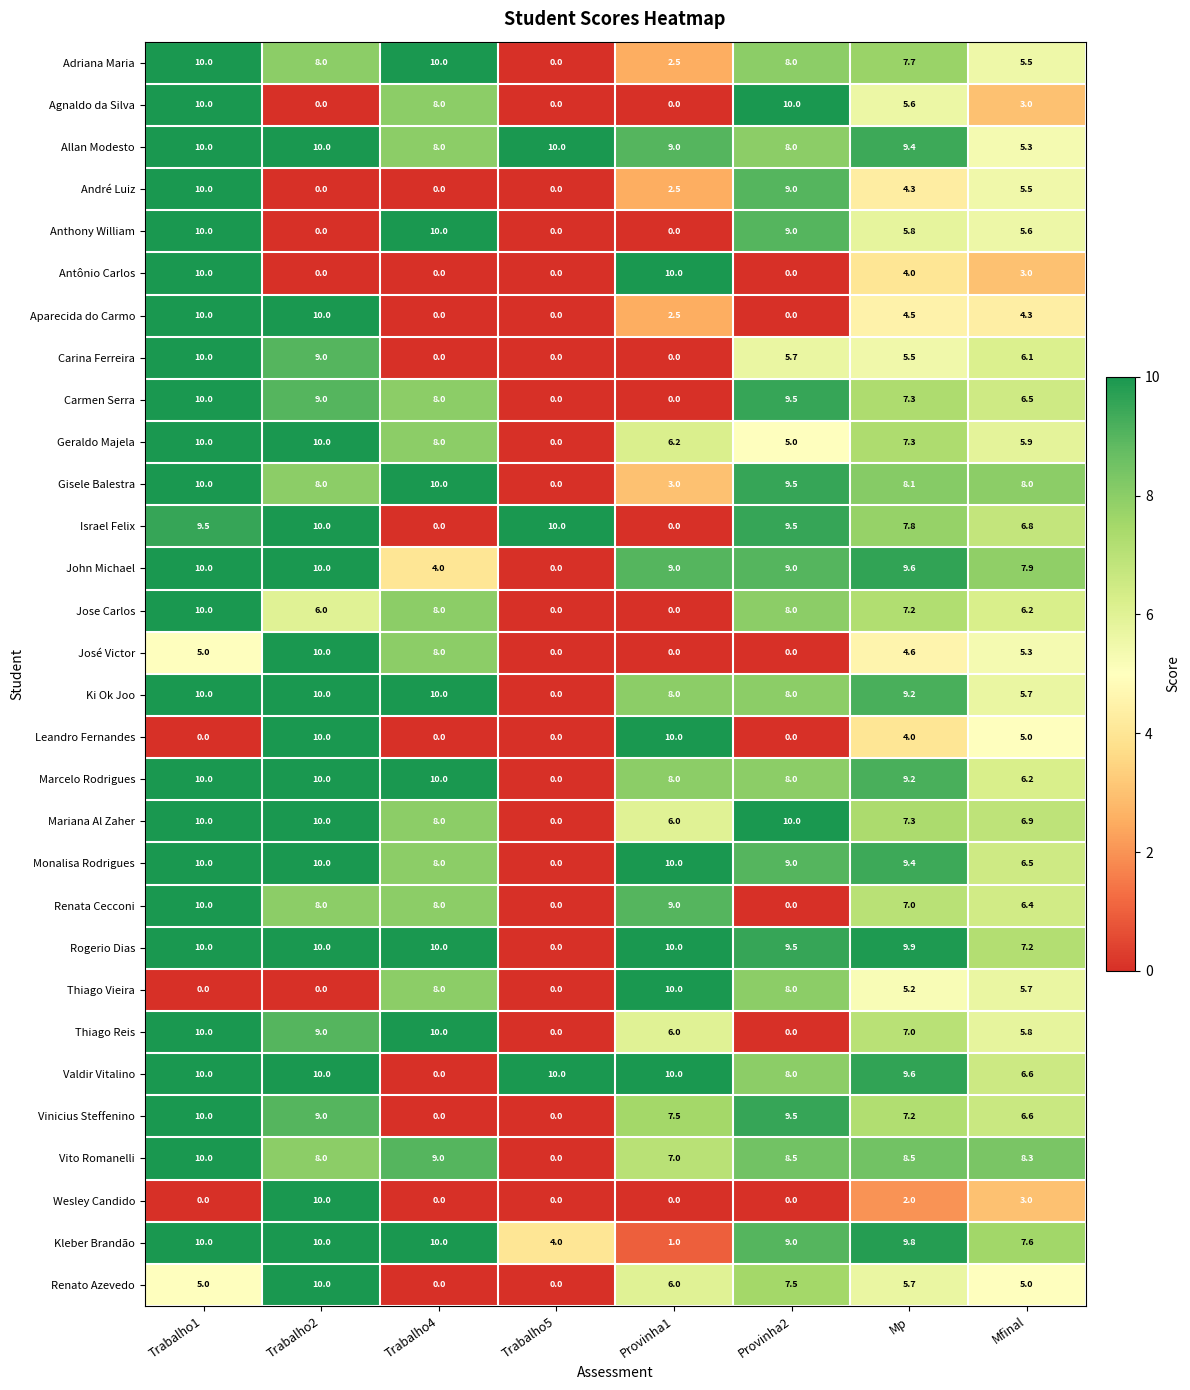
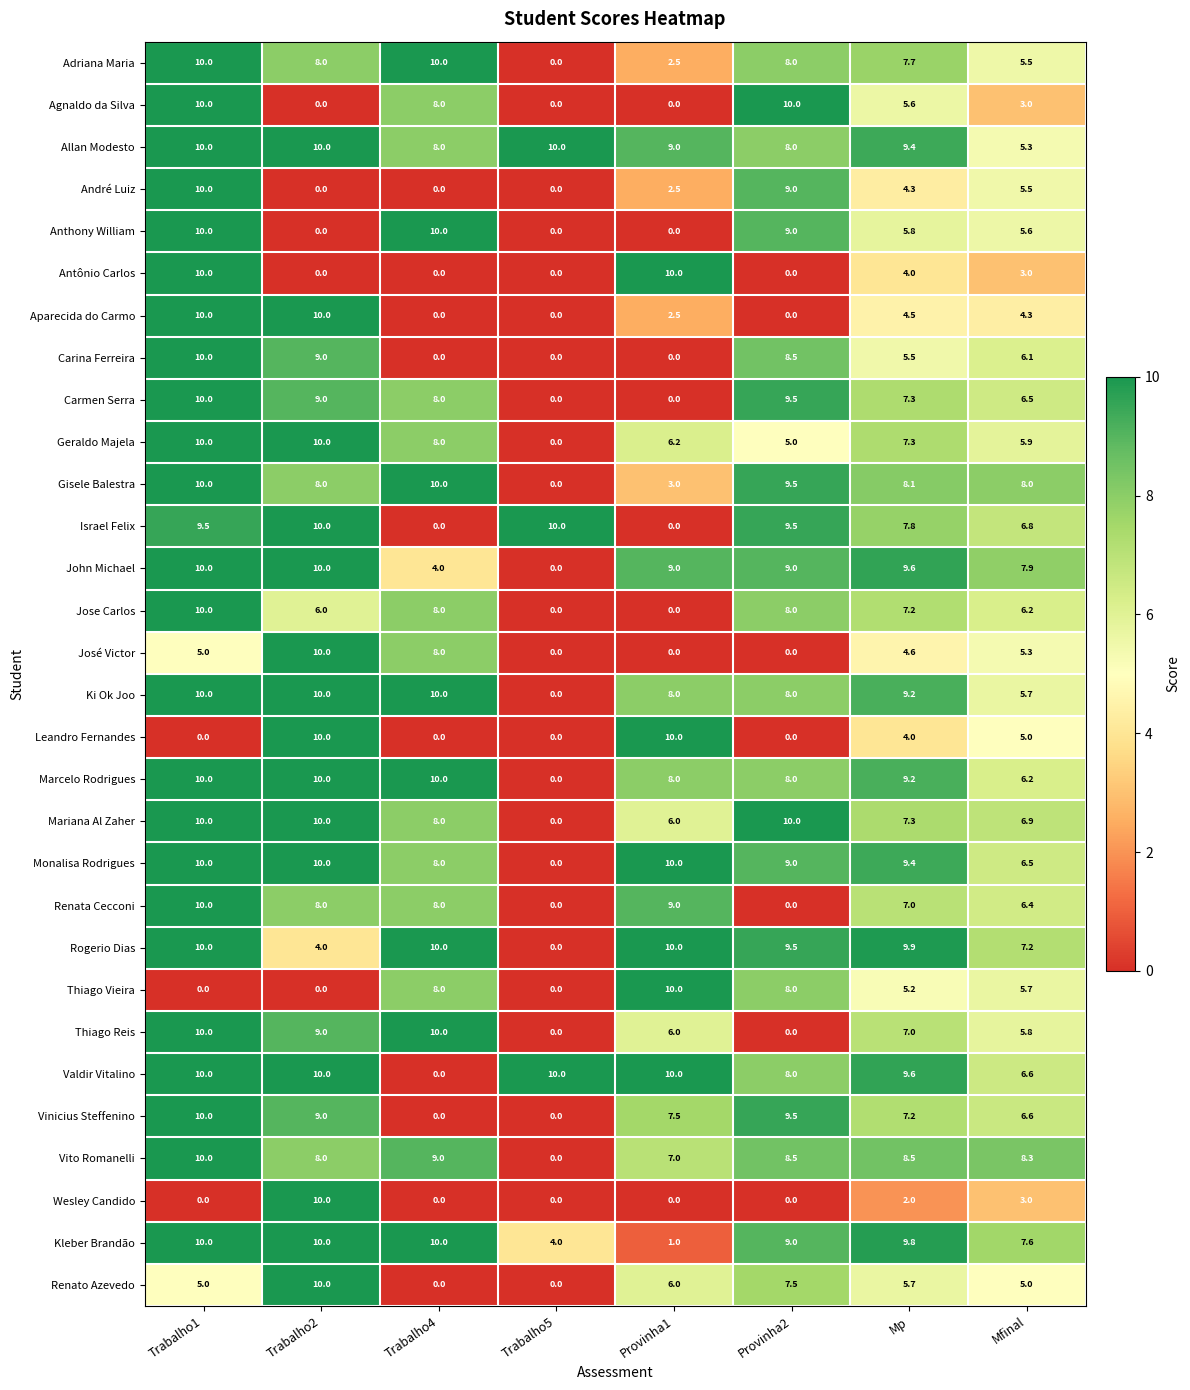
Carina Ferreira, Provinha2: 5.7 -> 8.5
Rogerio Dias, Trabalho2: 10.0 -> 4.0
